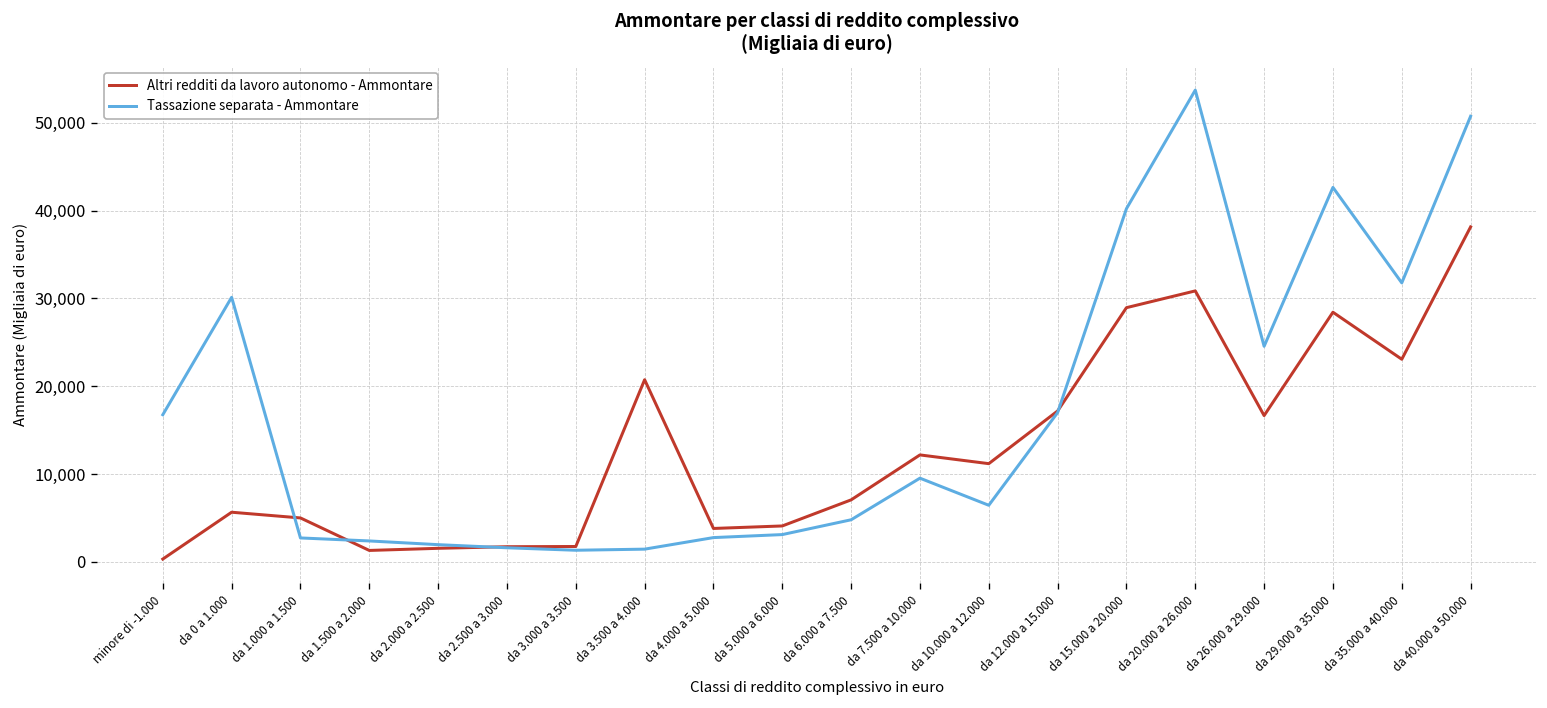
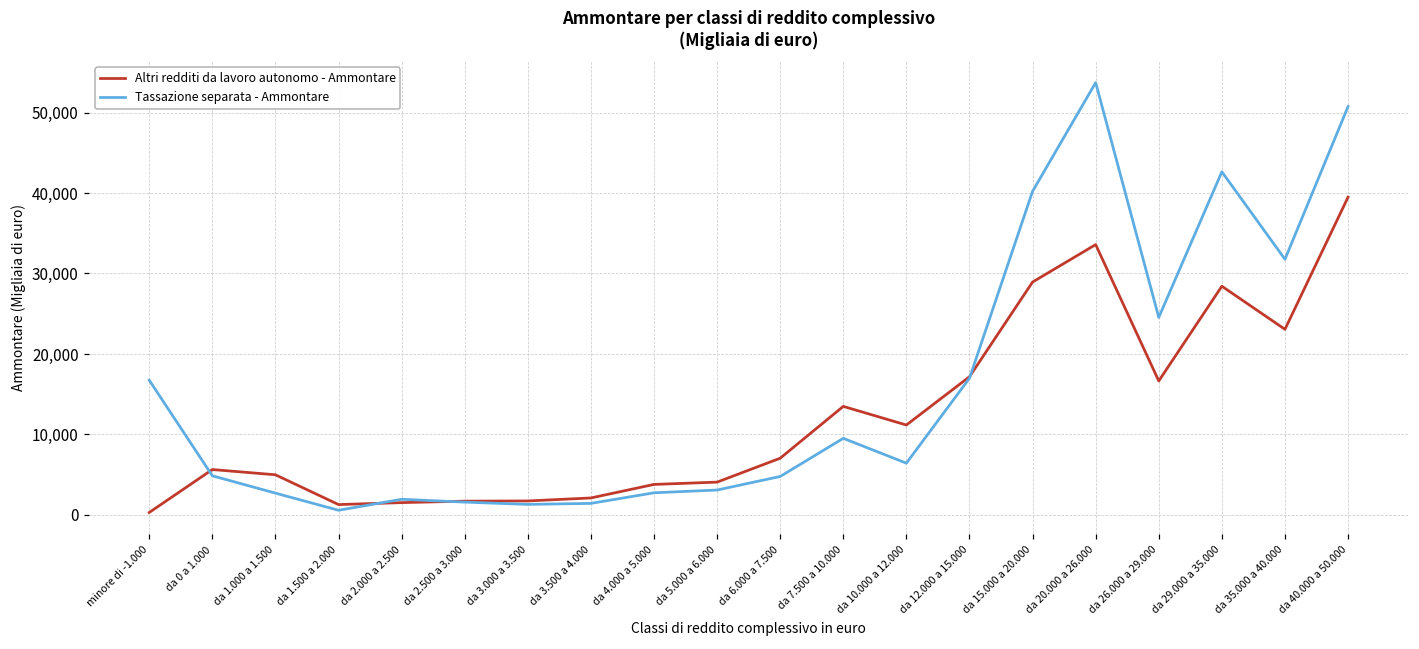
Tassazione separata - Ammontare, da 0 a 1.000: 30,000 -> 5,000
Tassazione separata - Ammontare, da 1.500 a 2.000: 2,000 -> 1,000
Altri redditi da lavoro autonomo - Ammontare, da 3.500 a 4.000: 21,000 -> 2,000
Altri redditi da lavoro autonomo - Ammontare, da 7.500 a 10.000: 12,000 -> 13,000
Altri redditi da lavoro autonomo - Ammontare, da 20.000 a 26.000: 31,000 -> 34,000
Altri redditi da lavoro autonomo - Ammontare, da 40.000 a 50.000: 38,000 -> 39,000
